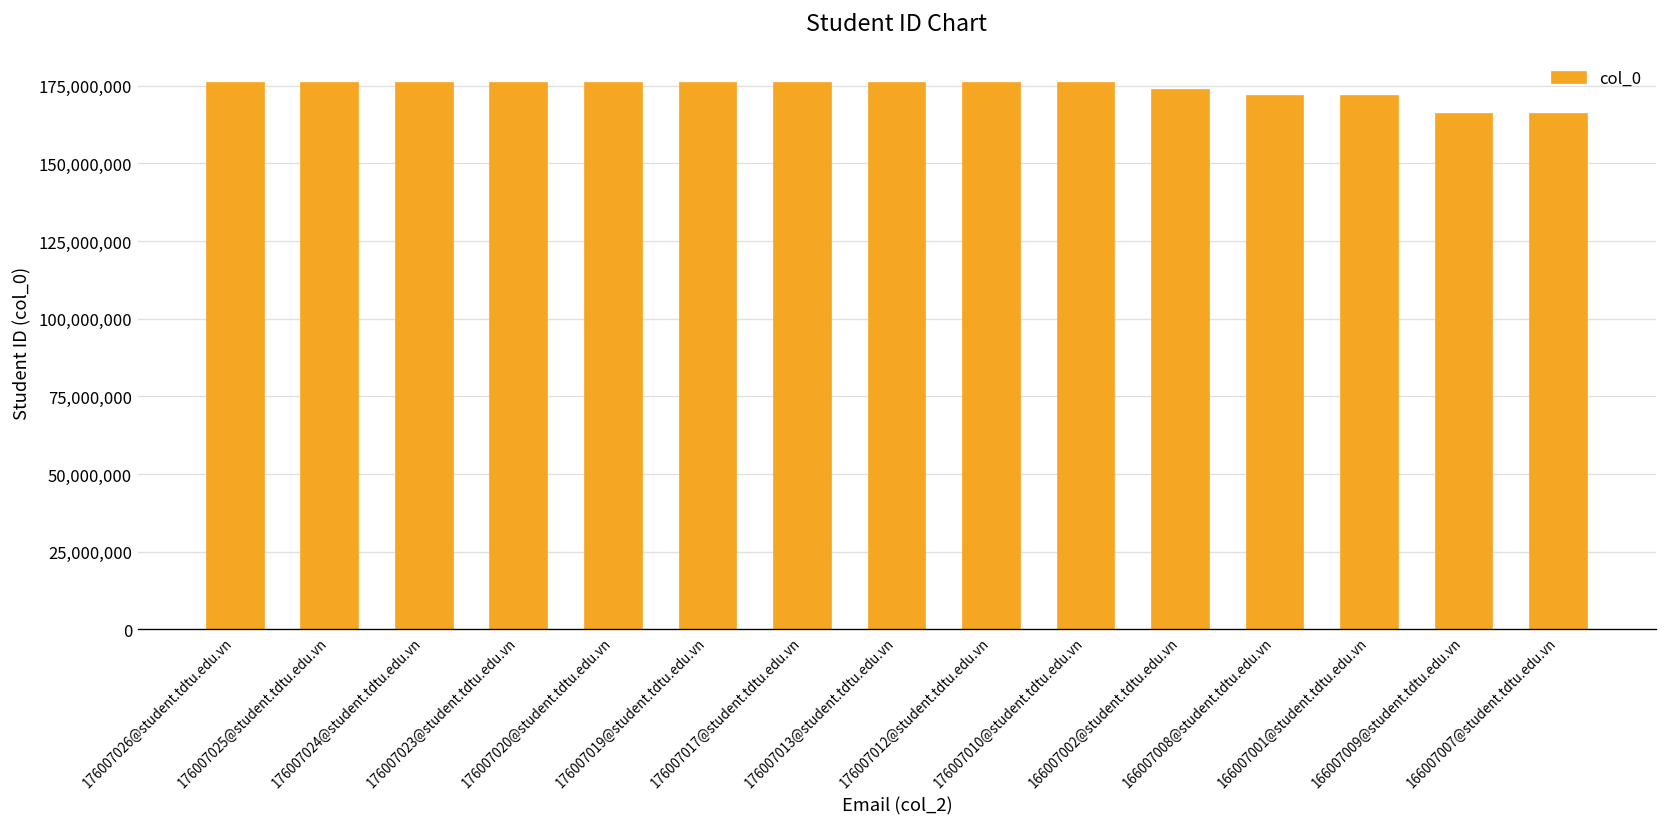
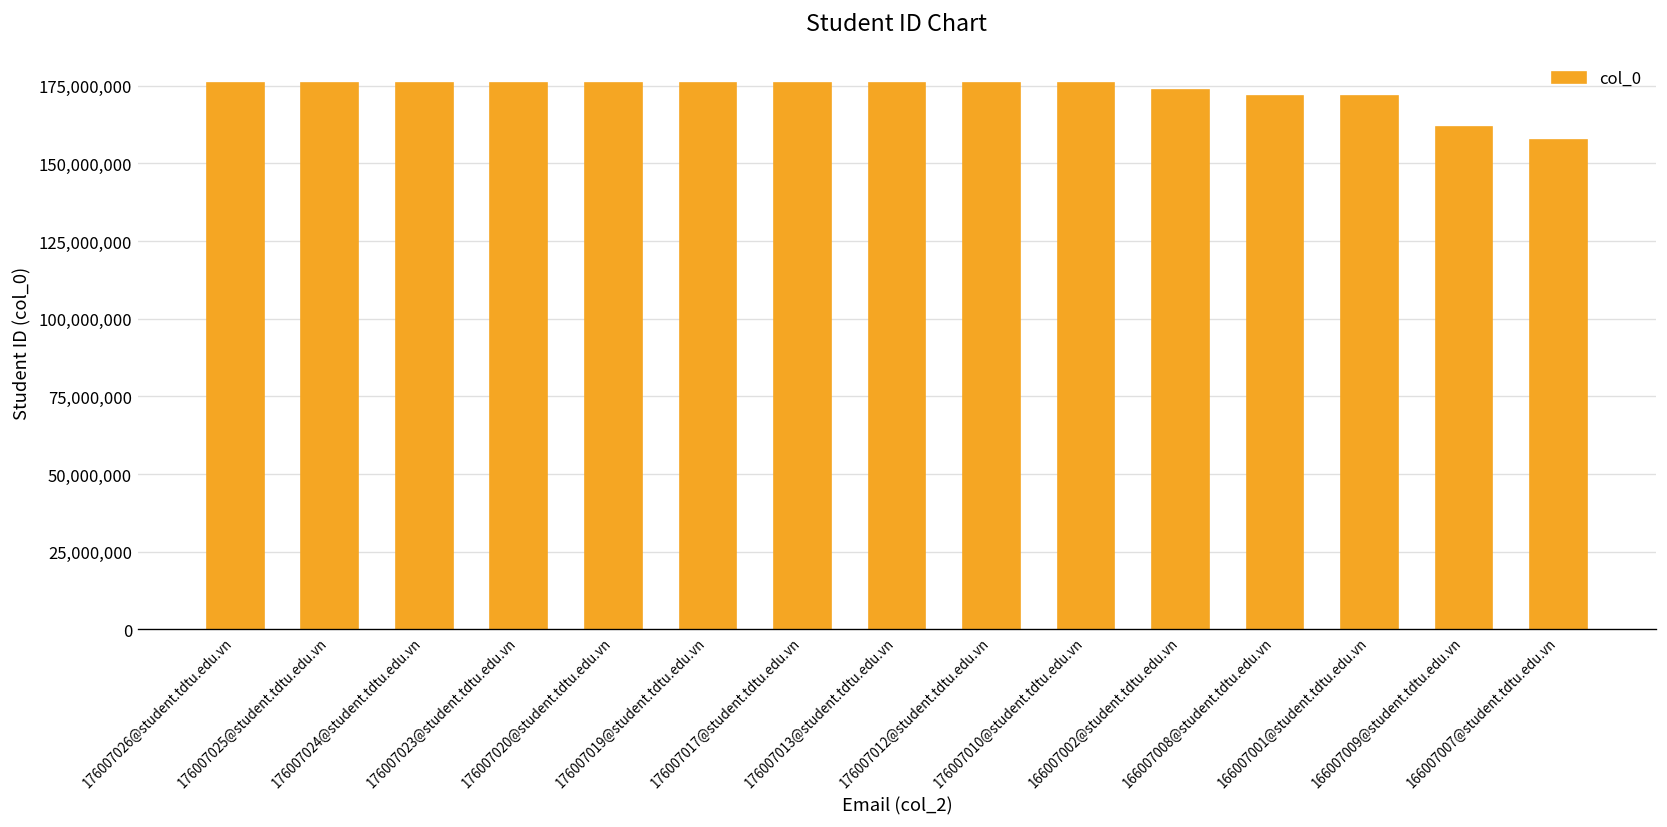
166007009@student.tdtu.edu.vn: 166,000,000 -> 162,000,000
166007007@student.tdtu.edu.vn: 166,000,000 -> 158,000,000
